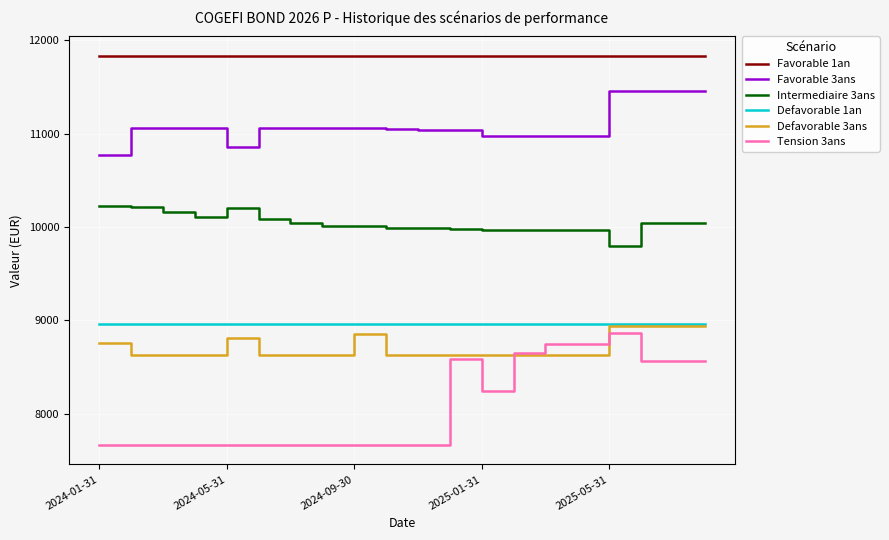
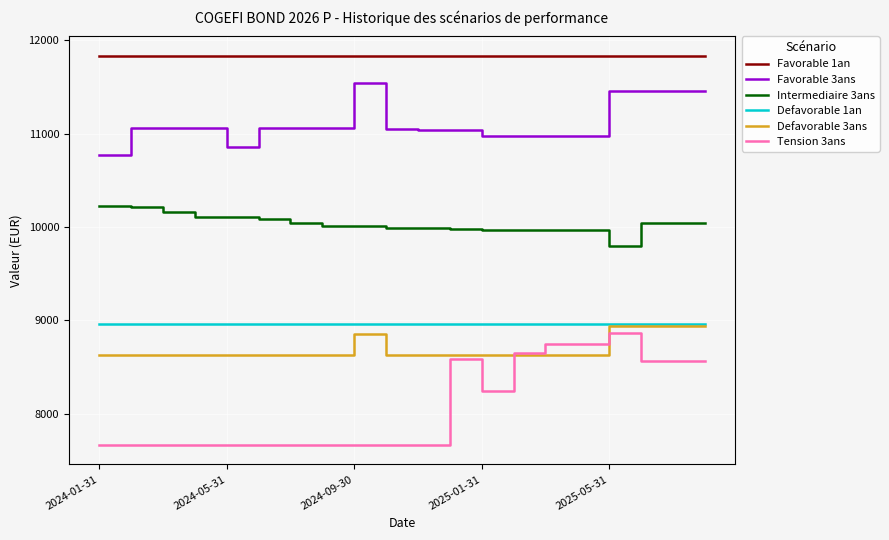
Defavorable 3ans, 2024-01-31: 8800 -> 8600
Intermediaire 3ans, 2024-05-31: 10200 -> 10100
Defavorable 3ans, 2024-05-31: 8800 -> 8600
Favorable 3ans, 2024-09-30: 11100 -> 11500
